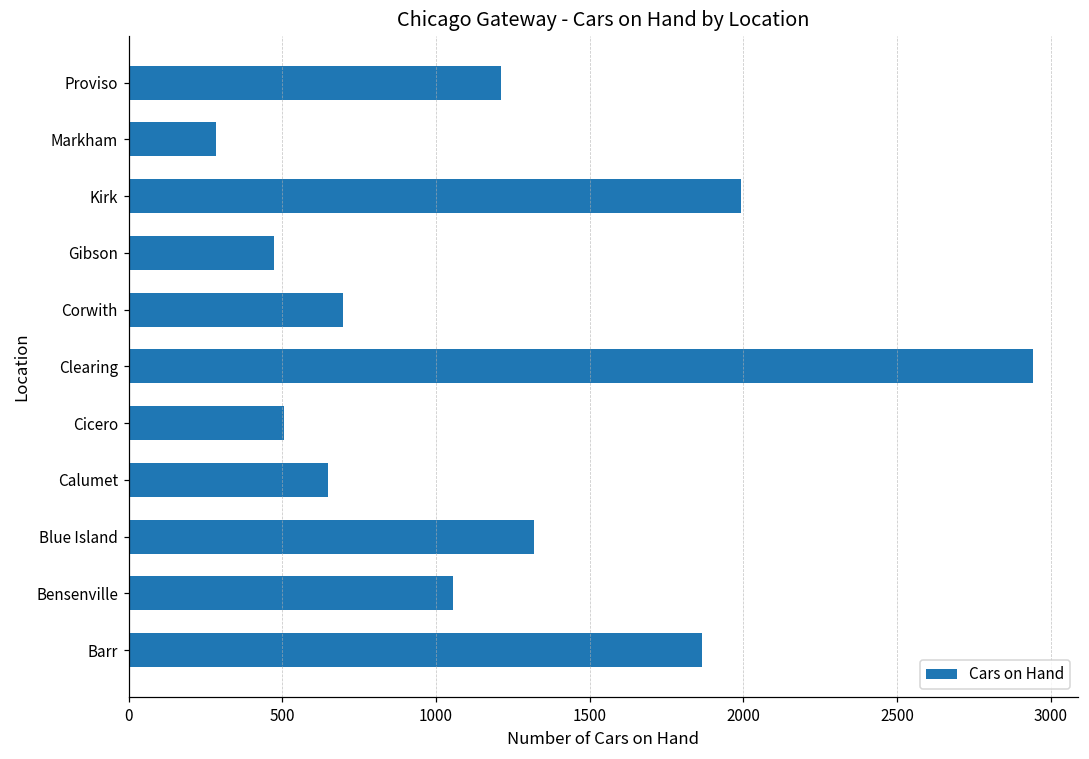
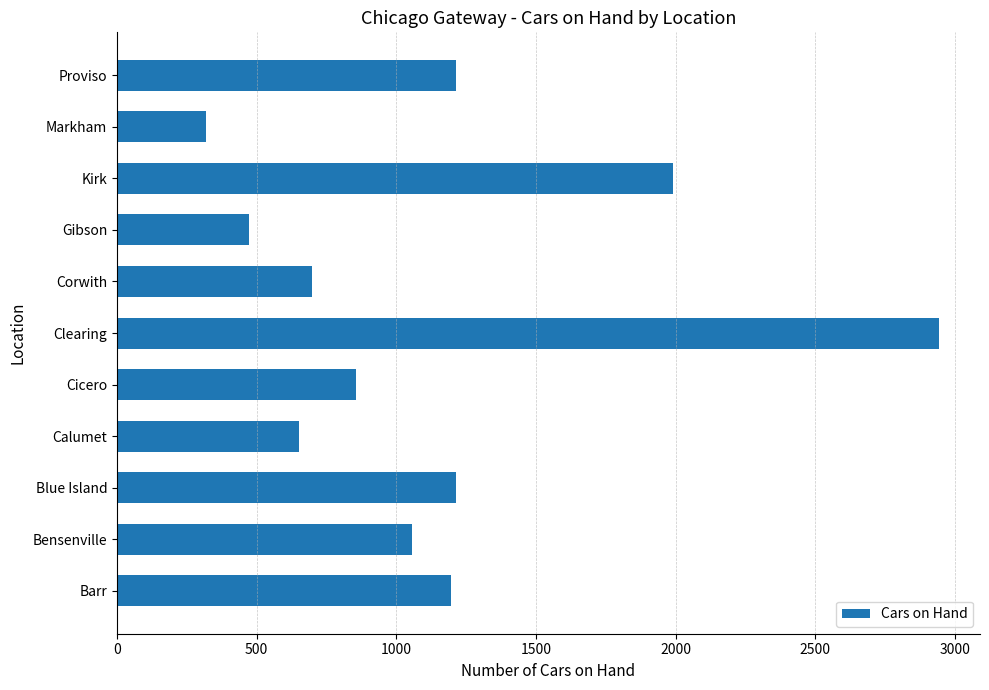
Markham: 290 -> 320
Cicero: 510 -> 850
Blue Island: 1320 -> 1220
Barr: 1870 -> 1190
